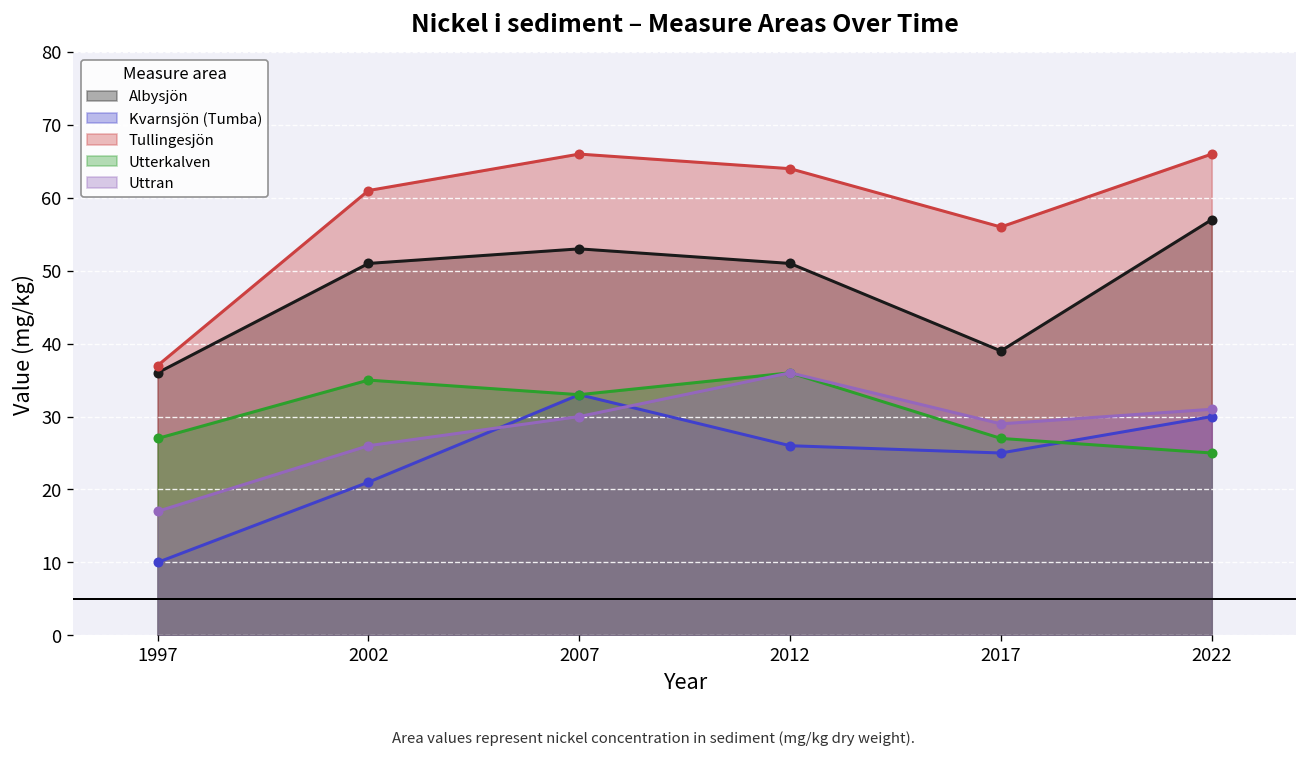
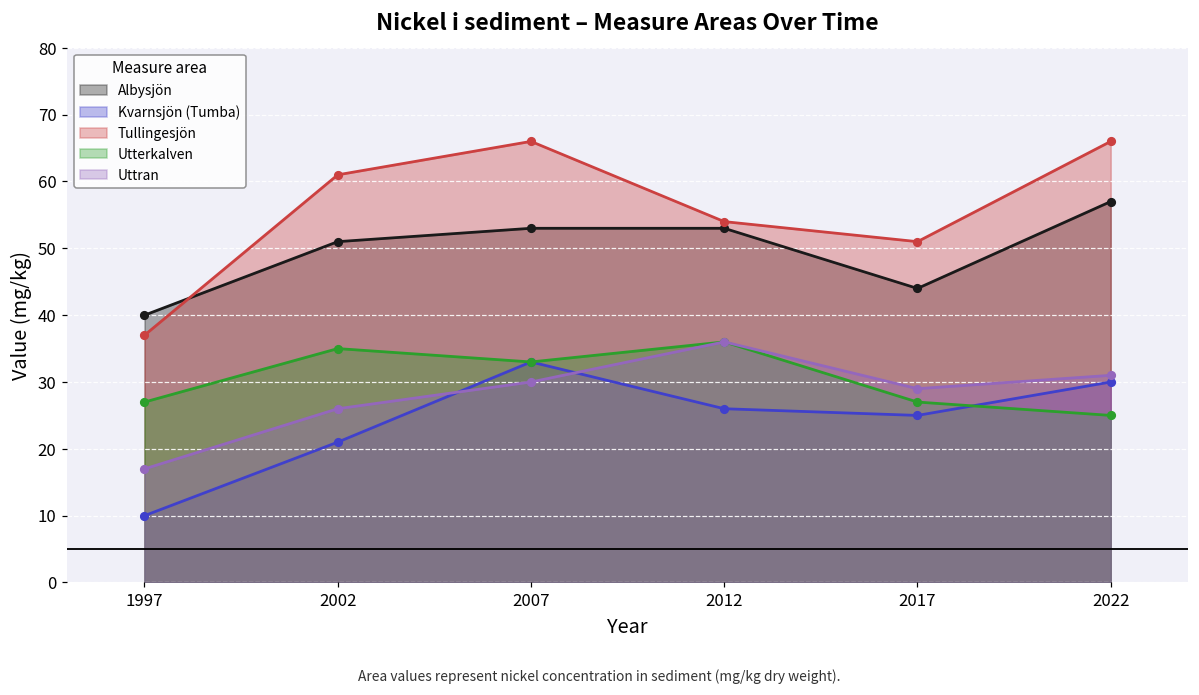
Albysjön, 1997: 36 -> 40
Albysjön, 2012: 51 -> 53
Tullingesjön, 2012: 64 -> 54
Albysjön, 2017: 39 -> 44
Tullingesjön, 2017: 56 -> 51
